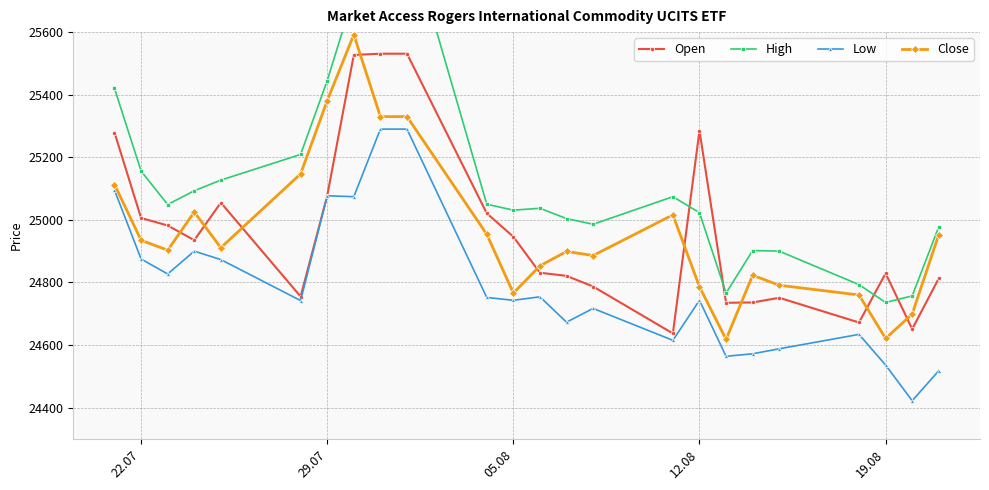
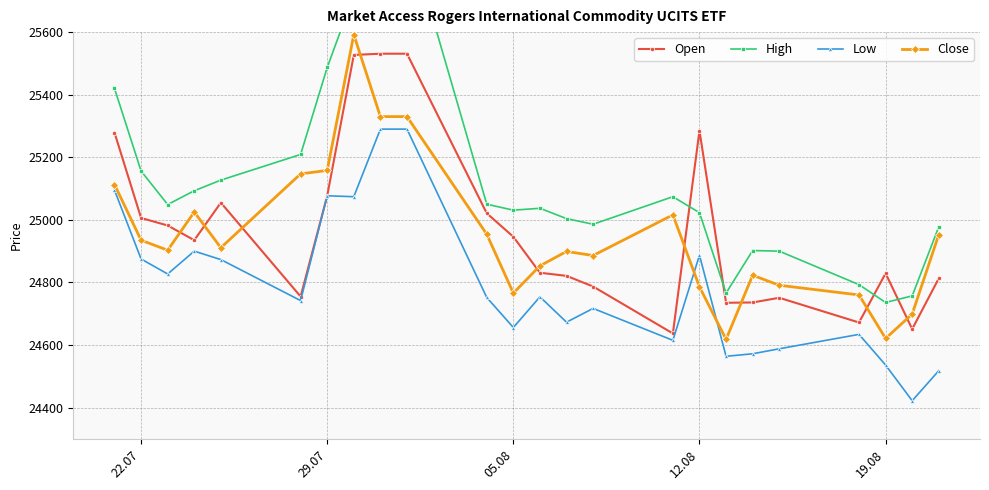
High, 29.07: 25450 -> 25490
Close, 29.07: 25380 -> 25160
Low, 05.08: 24740 -> 24660
Low, 12.08: 24740 -> 24890
